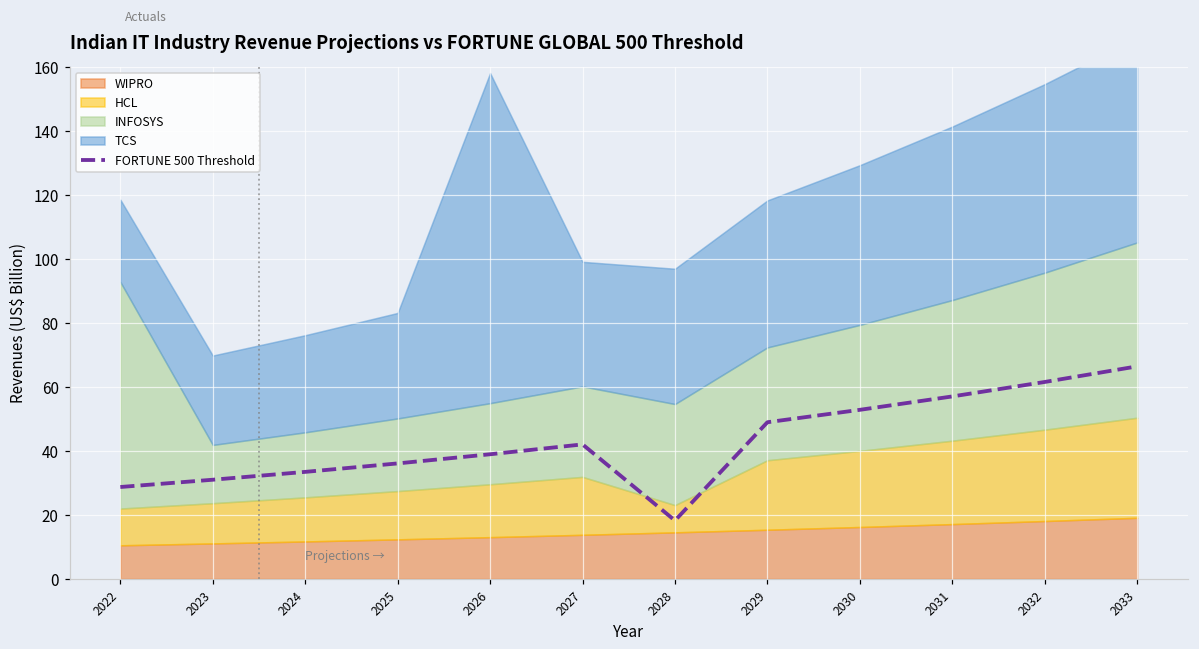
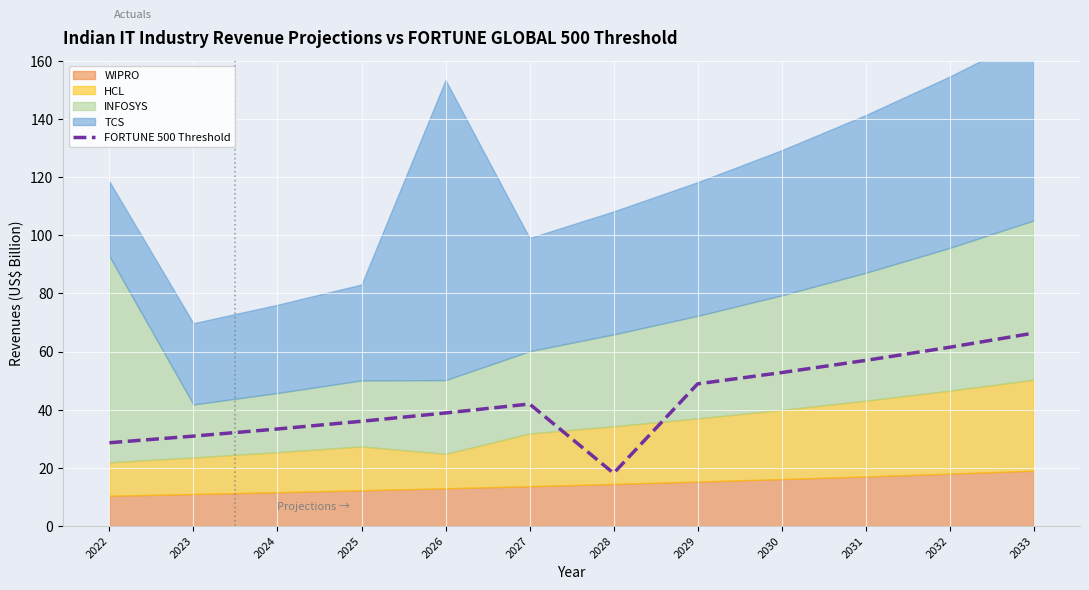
HCL, 2026: 17 -> 12
HCL, 2028: 9 -> 20
